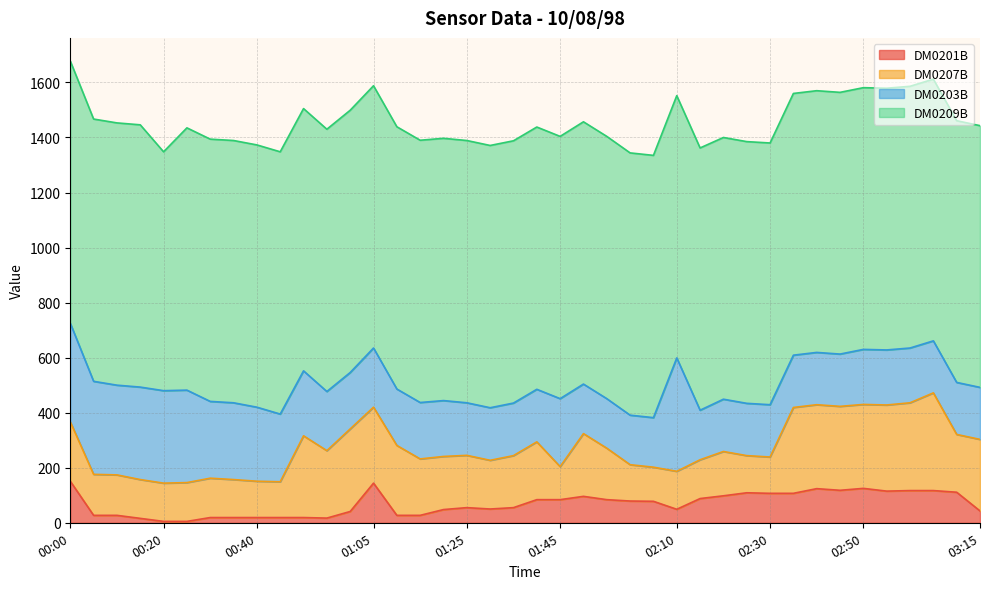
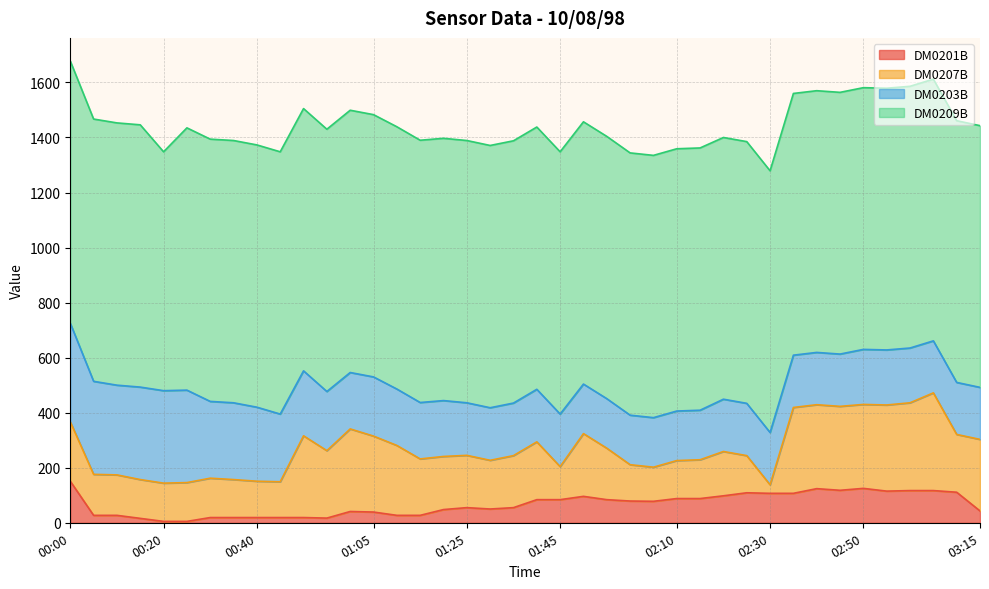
DM0201B, 01:05: 140 -> 40
DM0203B, 01:45: 250 -> 190
DM0201B, 02:10: 50 -> 90
DM0203B, 02:10: 410 -> 180
DM0207B, 02:30: 130 -> 30
